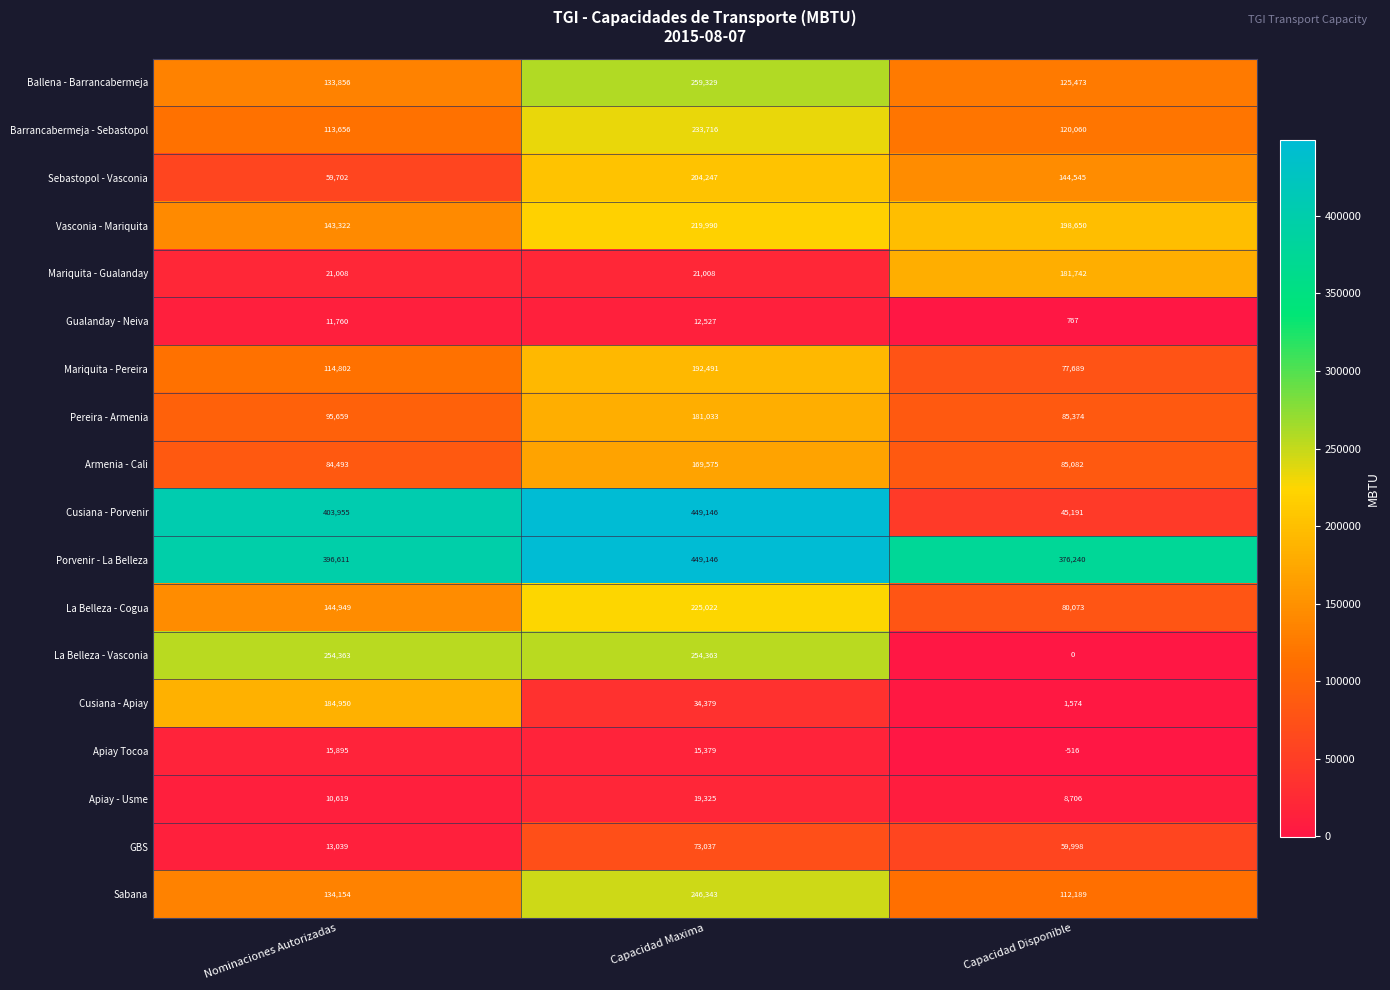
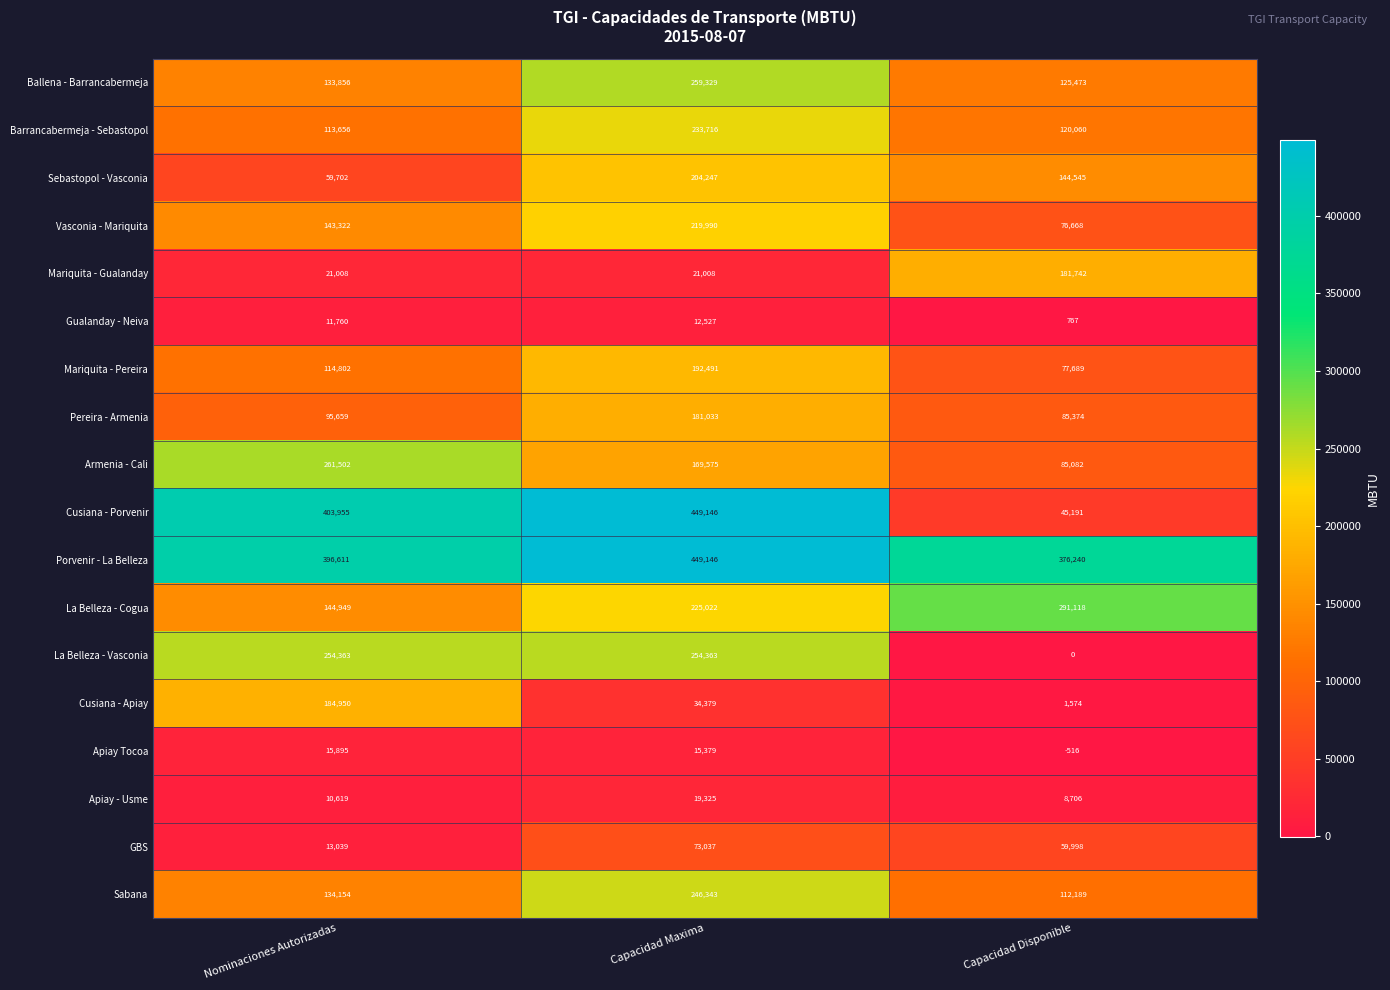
Vasconia - Mariquita, Capacidad Disponible: 198,650 -> 76,668
Armenia - Cali, Nominaciones Autorizadas: 84,493 -> 261,502
La Belleza - Cogua, Capacidad Disponible: 80,073 -> 291,118
